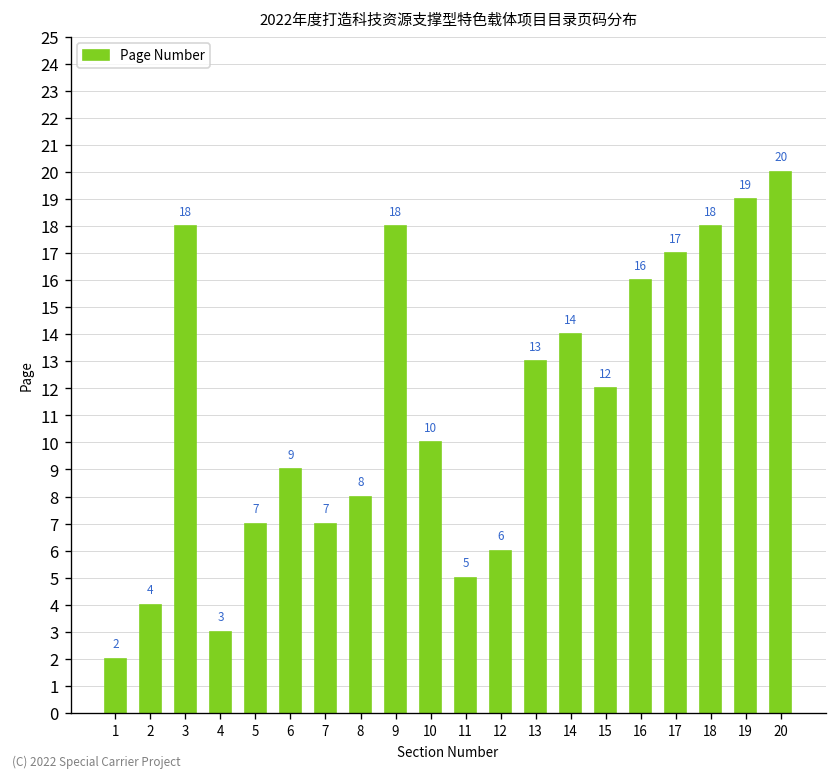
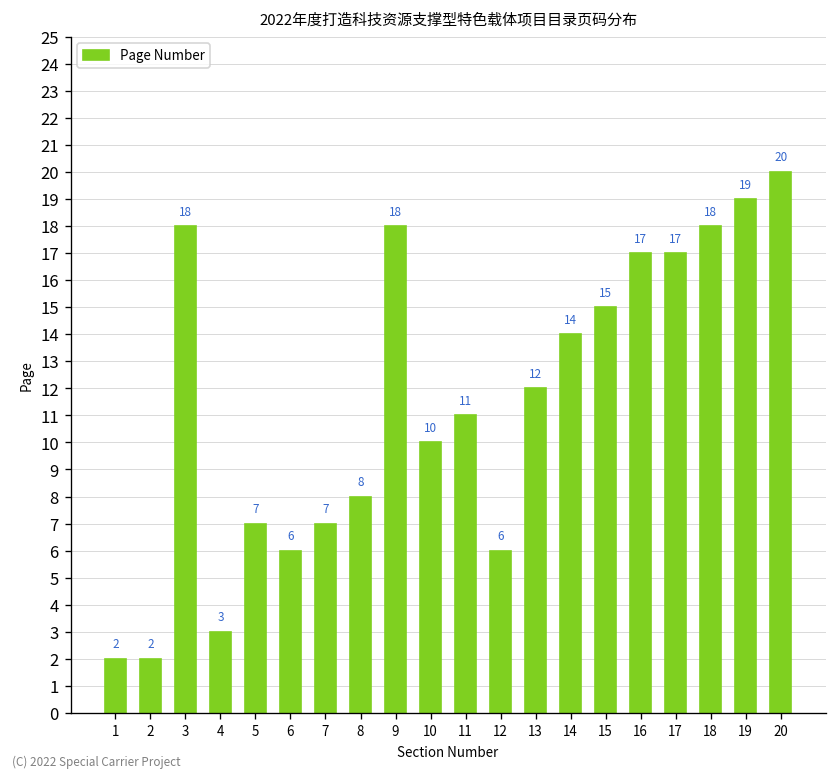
2: 4 -> 2
6: 9 -> 6
11: 5 -> 11
13: 13 -> 12
15: 12 -> 15
16: 16 -> 17
